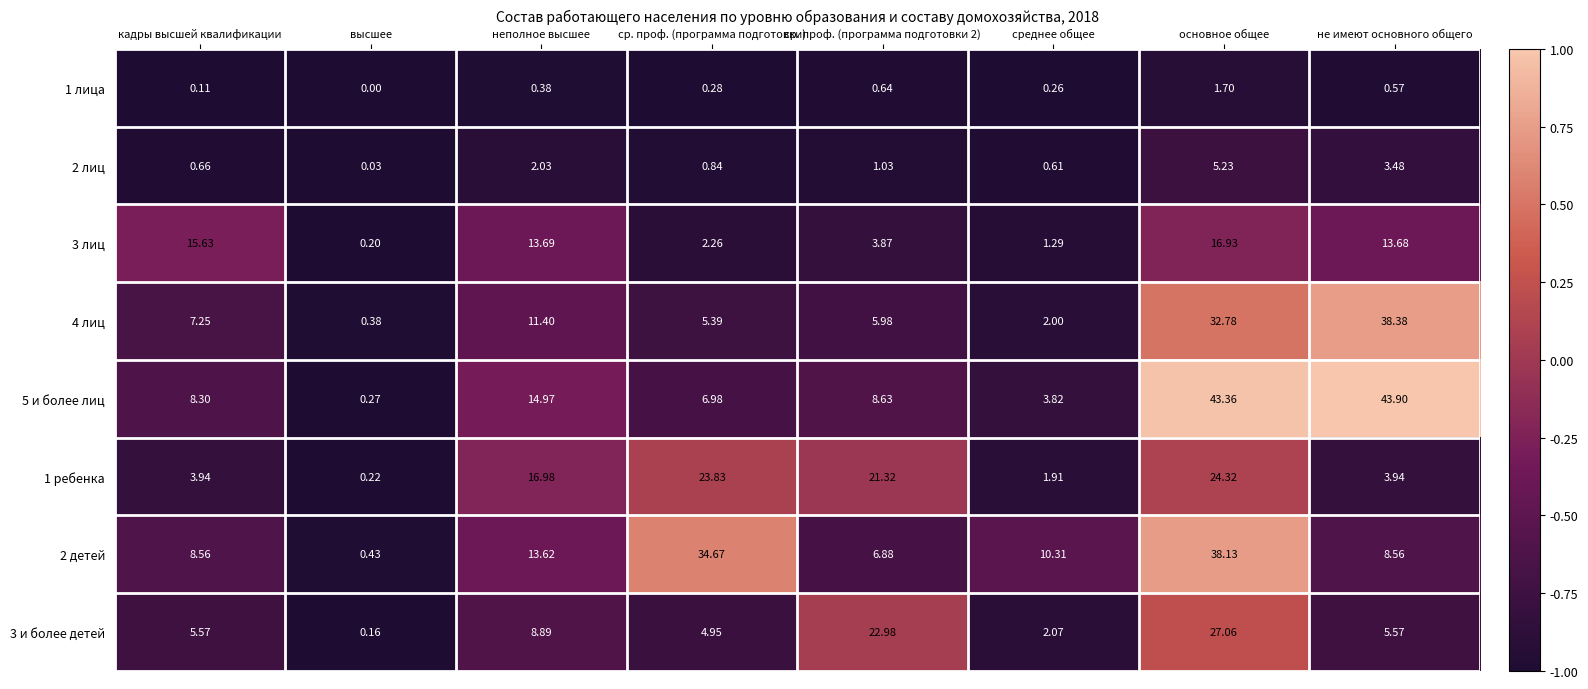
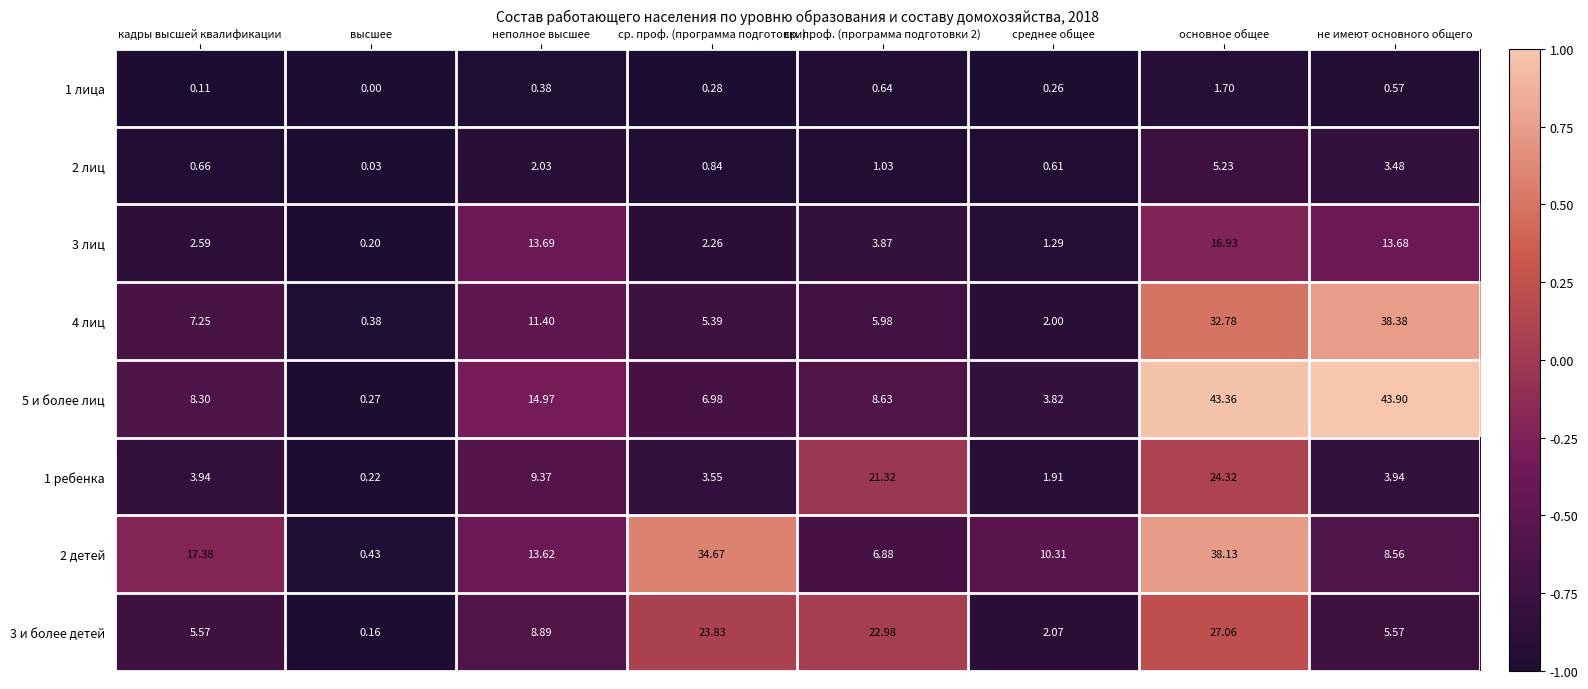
3 лиц, кадры высшей квалификации: 15.63 -> 2.59
1 ребенка, неполное высшее: 16.98 -> 9.37
1 ребенка, ср. проф. (программа подготовки): 23.83 -> 3.55
2 детей, кадры высшей квалификации: 8.56 -> 17.38
3 и более детей, ср. проф. (программа подготовки): 4.95 -> 23.83
